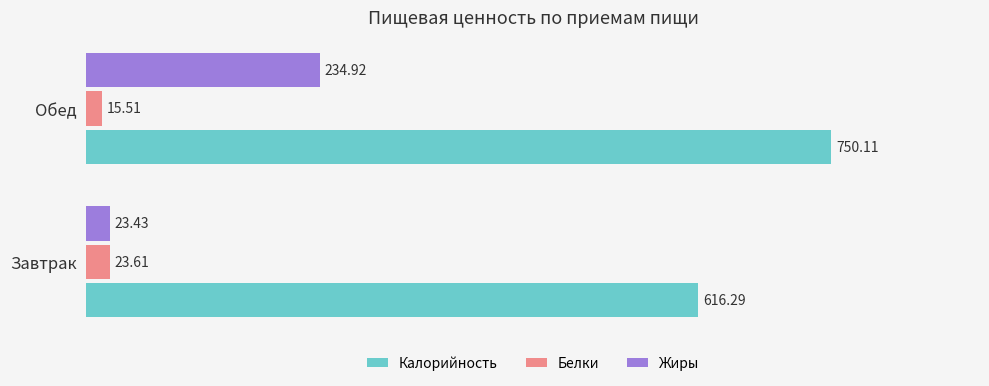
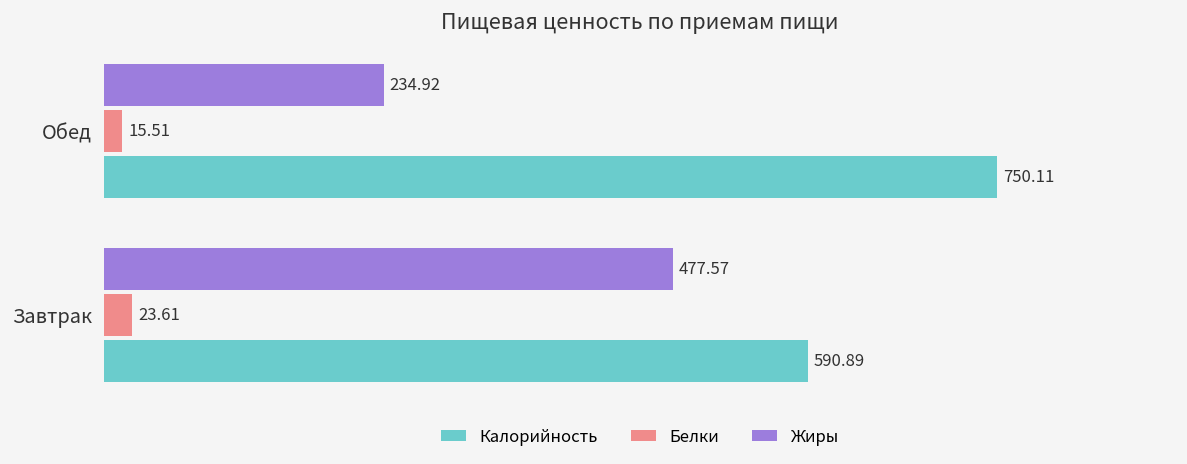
Жиры, Завтрак: 23.43 -> 477.57
Калорийность, Завтрак: 616.29 -> 590.89
